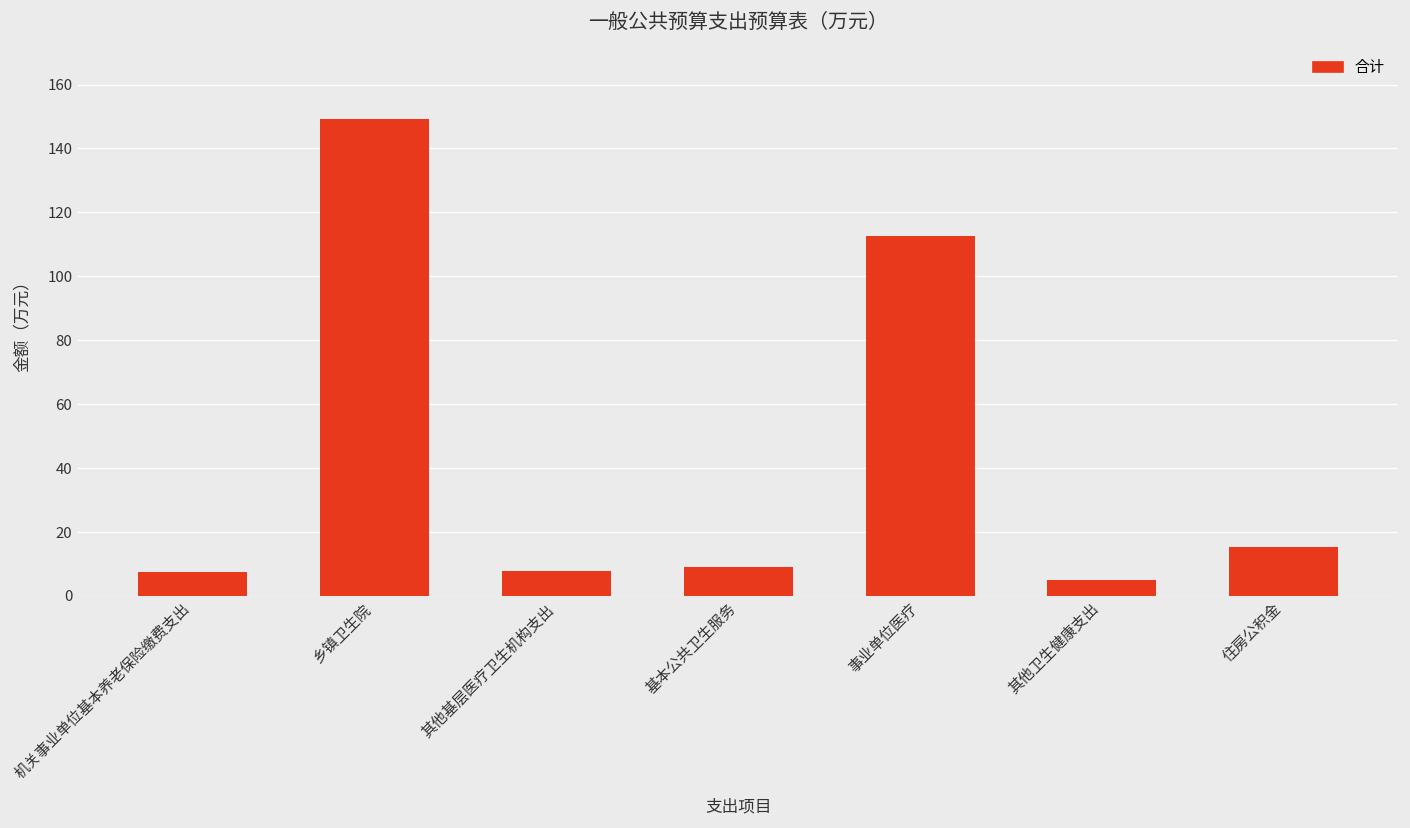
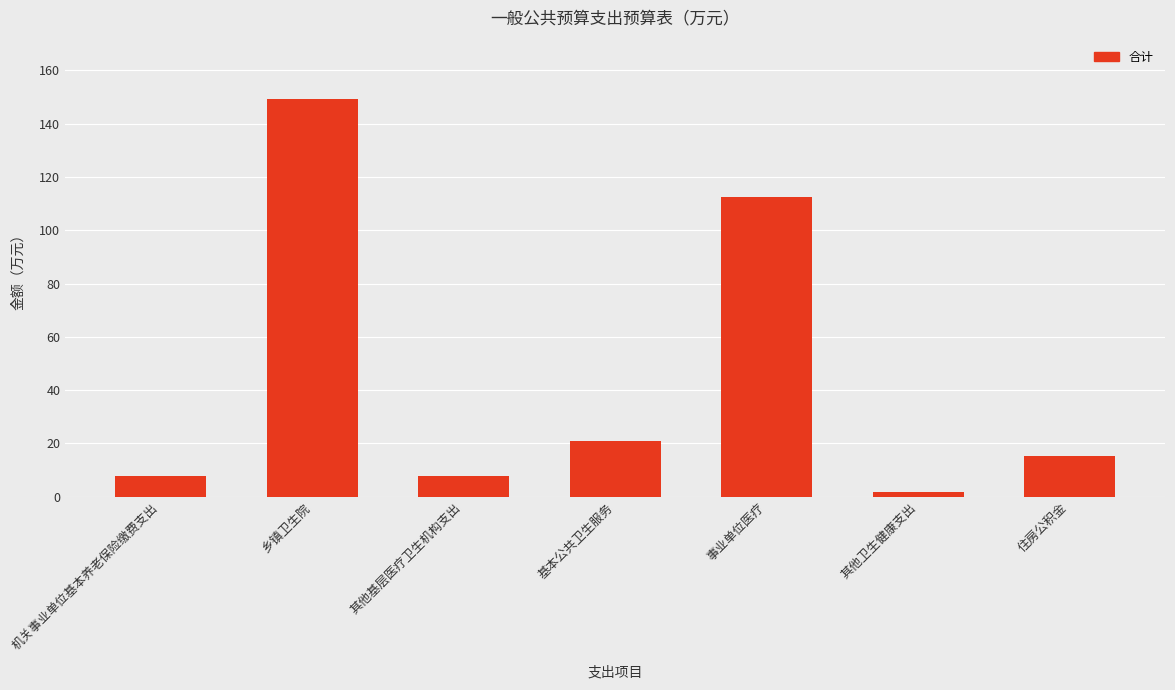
基本公共卫生服务: 9 -> 21
其他卫生健康支出: 5 -> 2
